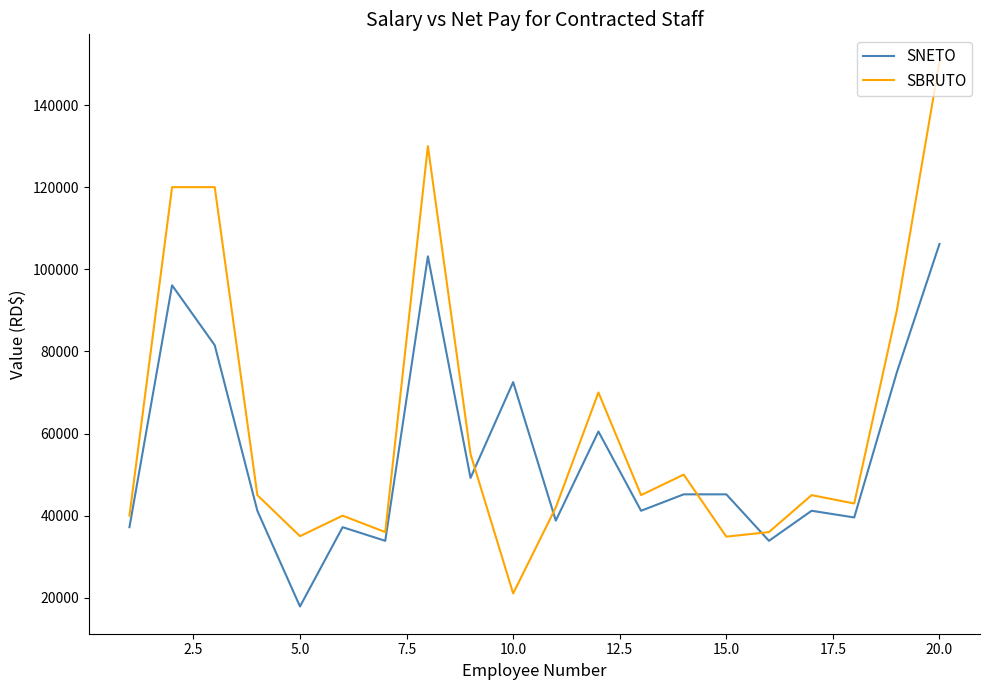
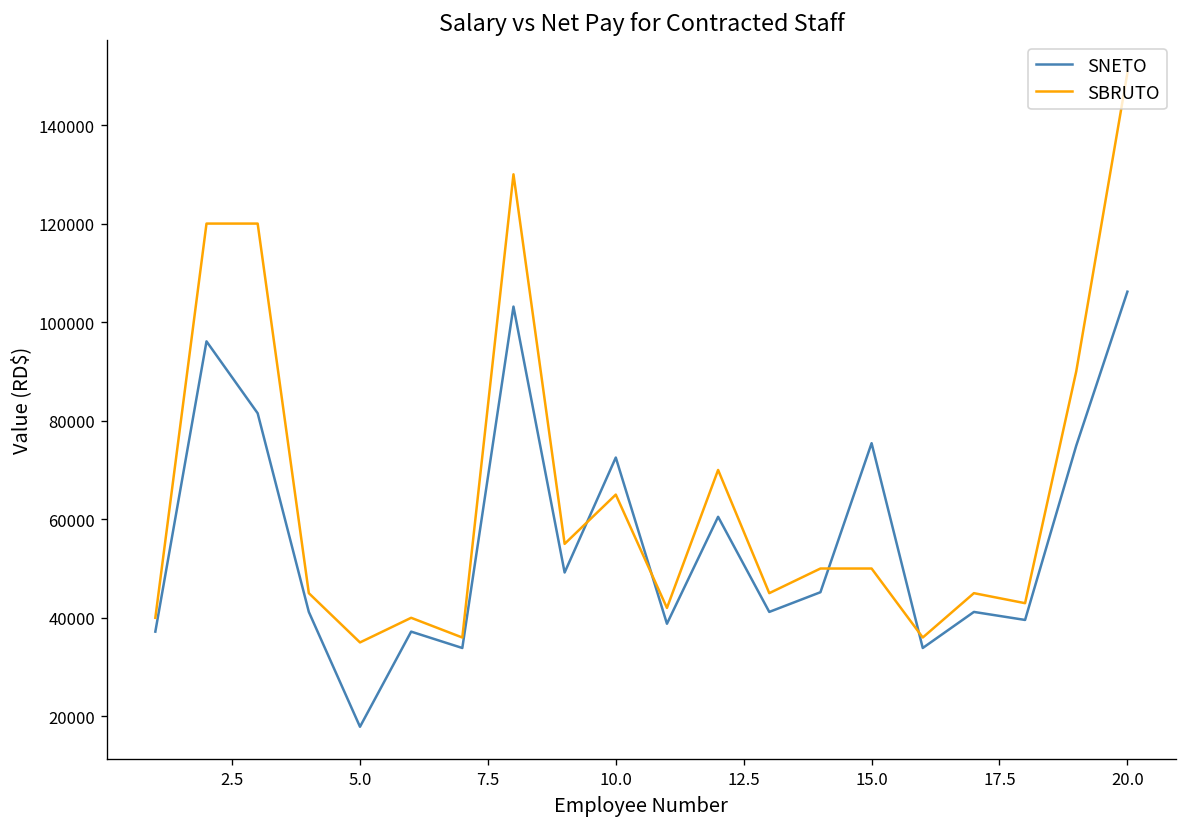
SBRUTO, 10.0: 21000 -> 65000
SNETO, 15.0: 45000 -> 75000
SBRUTO, 15.0: 35000 -> 50000
